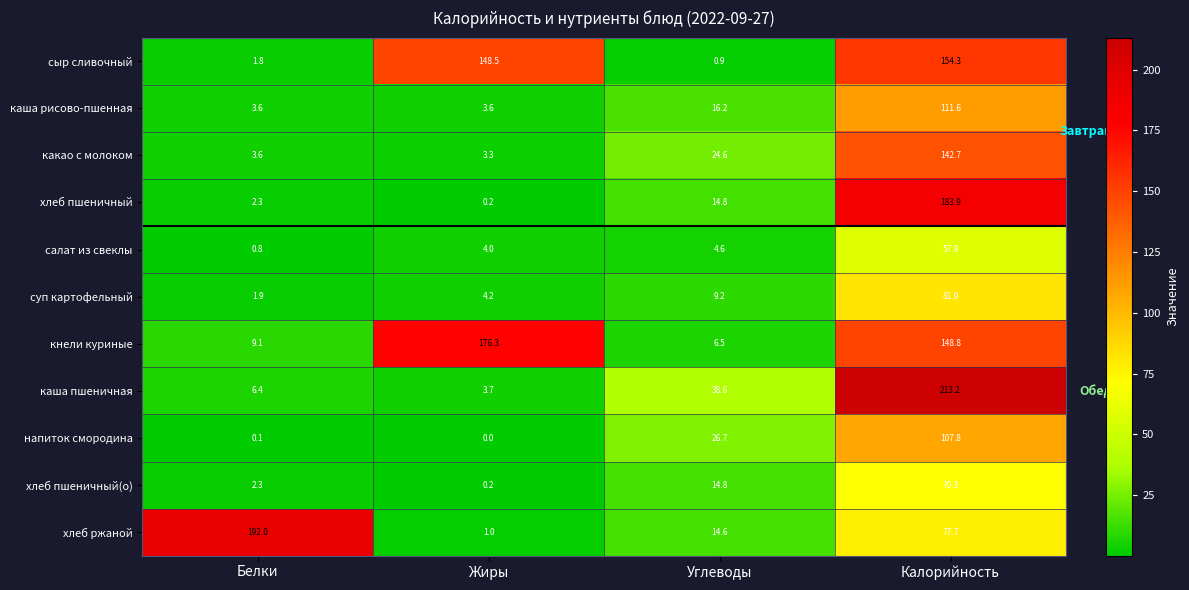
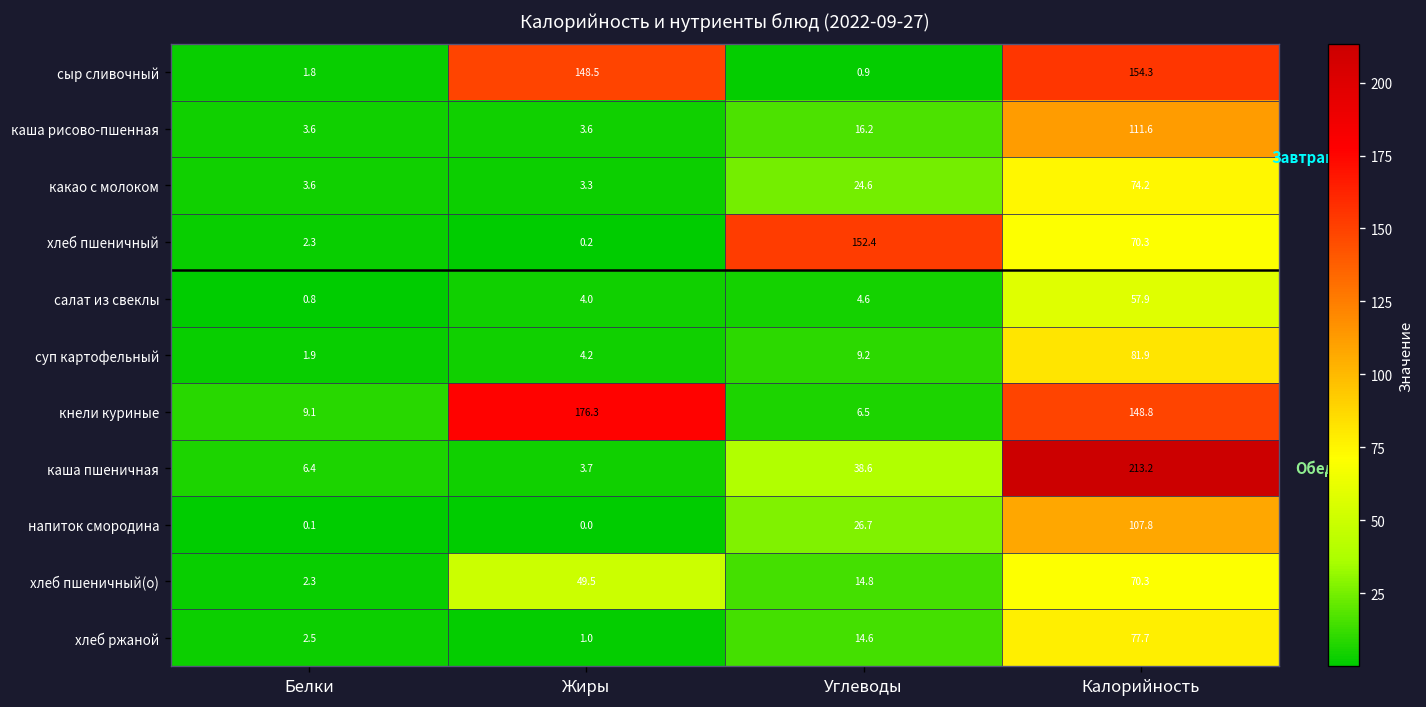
какао с молоком, Калорийность: 142.7 -> 74.2
хлеб пшеничный, Углеводы: 14.8 -> 152.4
хлеб пшеничный, Калорийность: 183.9 -> 70.3
хлеб пшеничный(о), Жиры: 0.2 -> 49.5
хлеб ржаной, Белки: 192.0 -> 2.5
